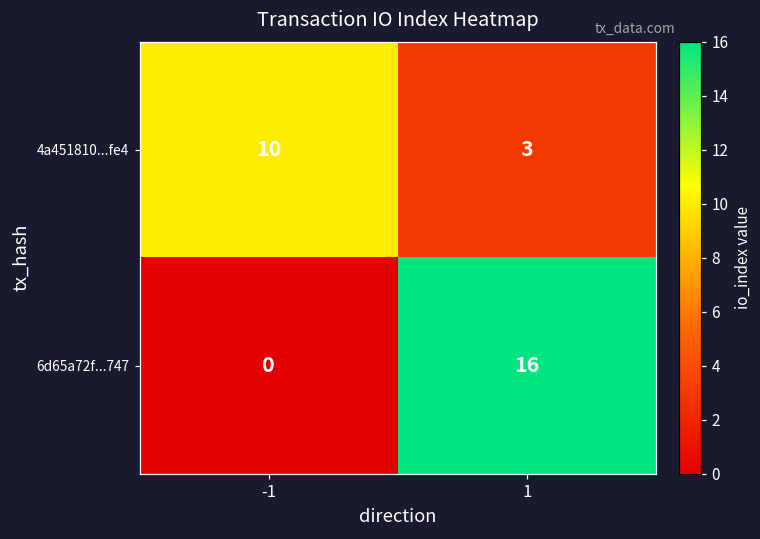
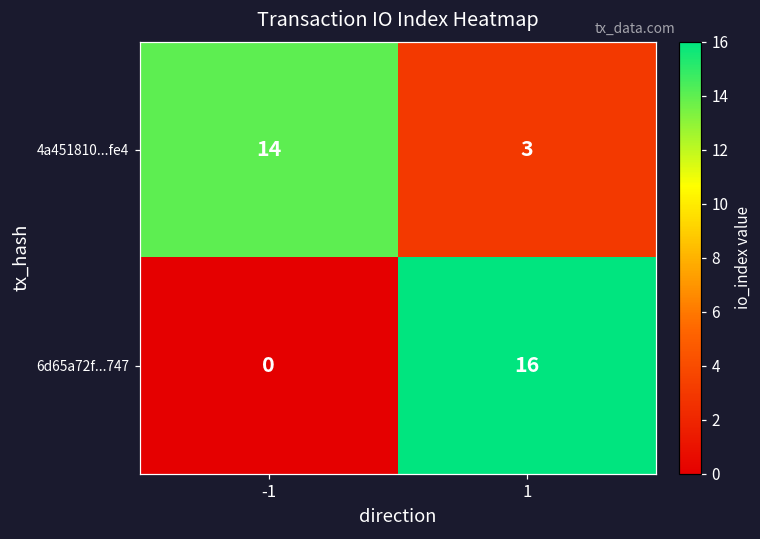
4a451810...fe4, -1: 10 -> 14
